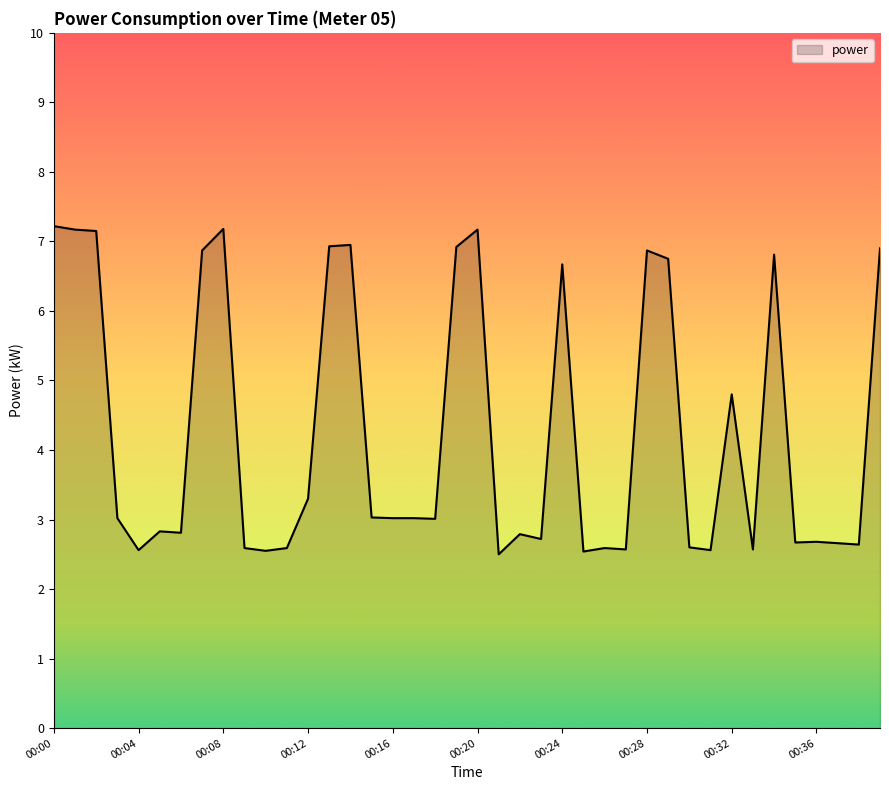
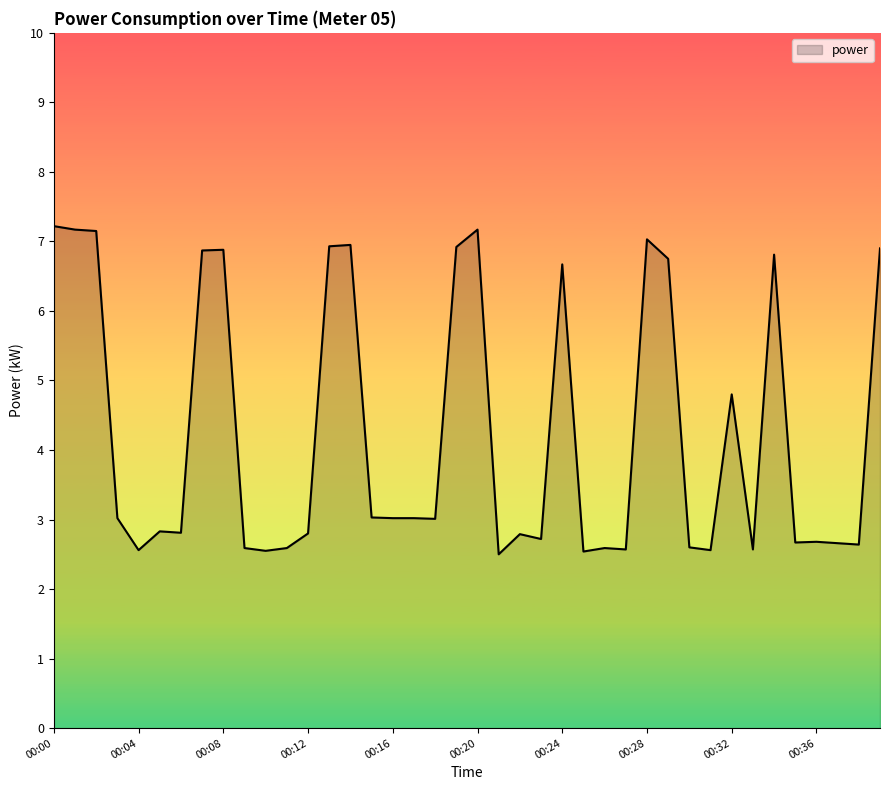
00:08: 7.2 -> 6.9
00:12: 3.3 -> 2.8
00:28: 6.9 -> 7.0
